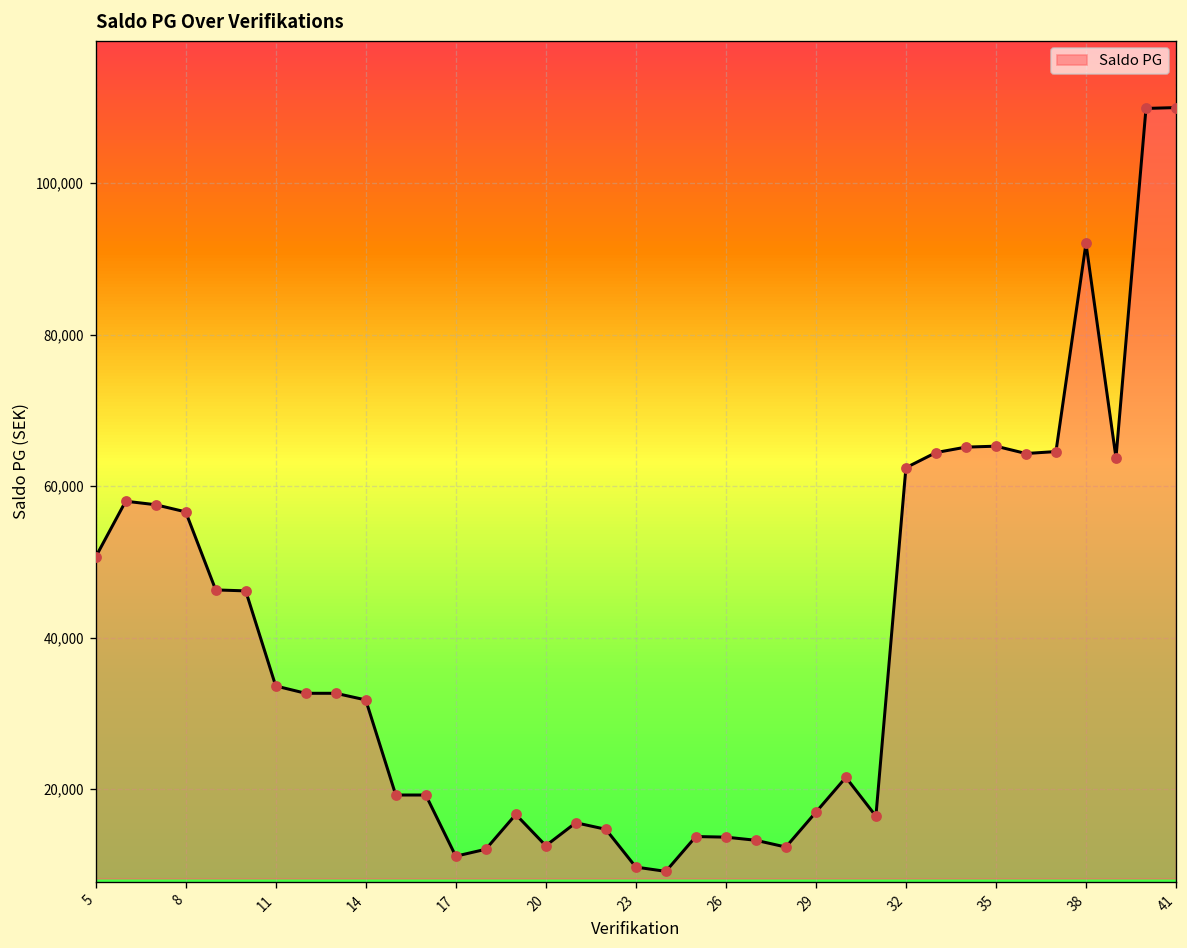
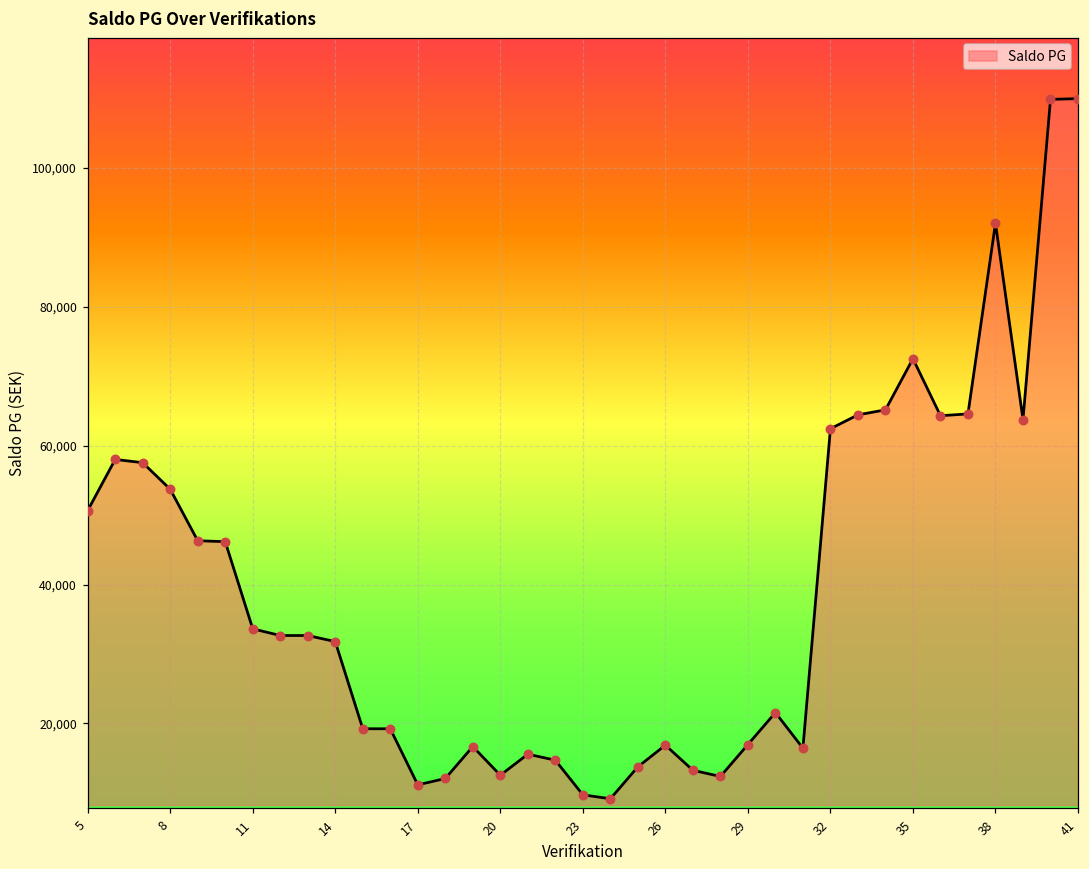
8: 57,000 -> 54,000
26: 14,000 -> 17,000
35: 65,000 -> 73,000
